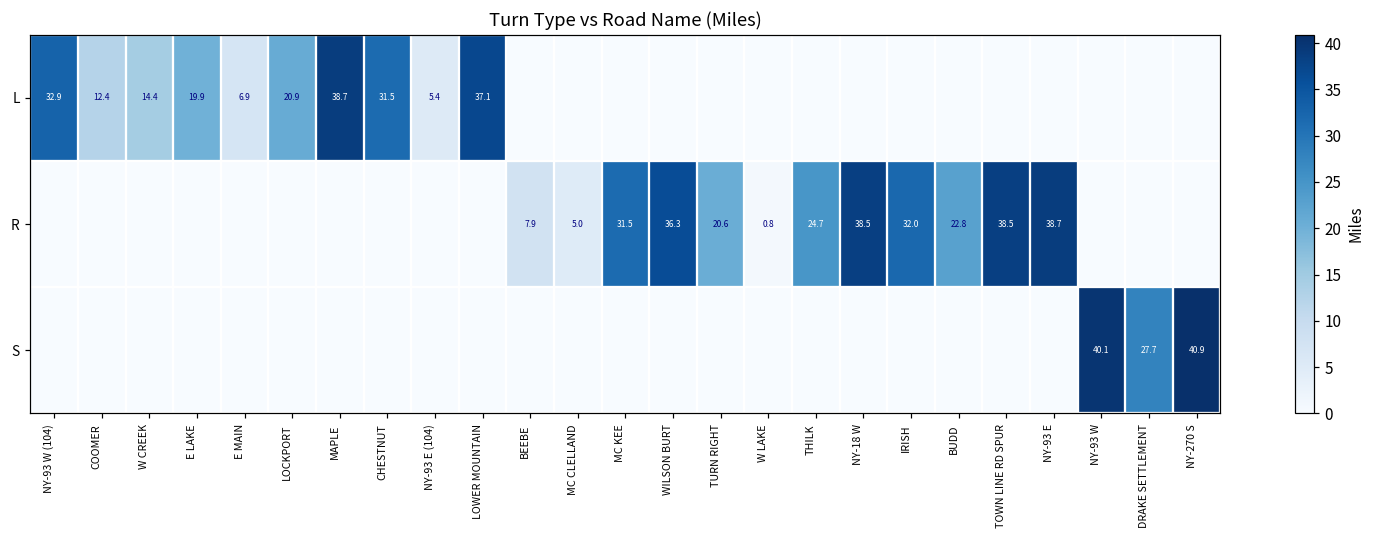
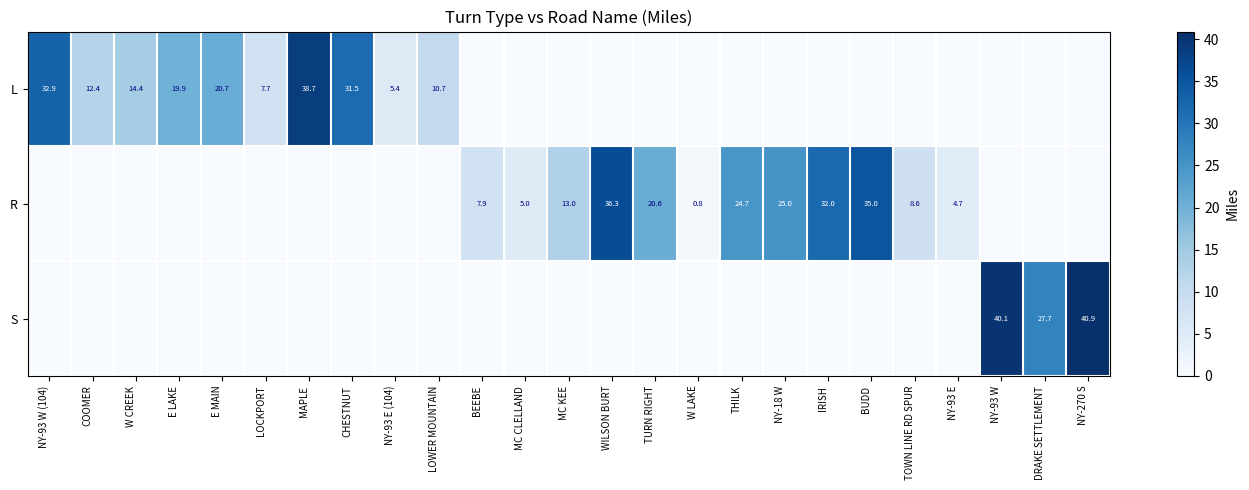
L, E MAIN: 6.9 -> 20.7
L, LOCKPORT: 20.9 -> 7.7
L, LOWER MOUNTAIN: 37.1 -> 10.7
R, MC KEE: 31.5 -> 13.0
R, NY-18 W: 38.5 -> 25.0
R, BUDD: 22.8 -> 35.0
R, TOWN LINE RD SPUR: 38.5 -> 8.6
R, NY-93 E: 38.7 -> 4.7
